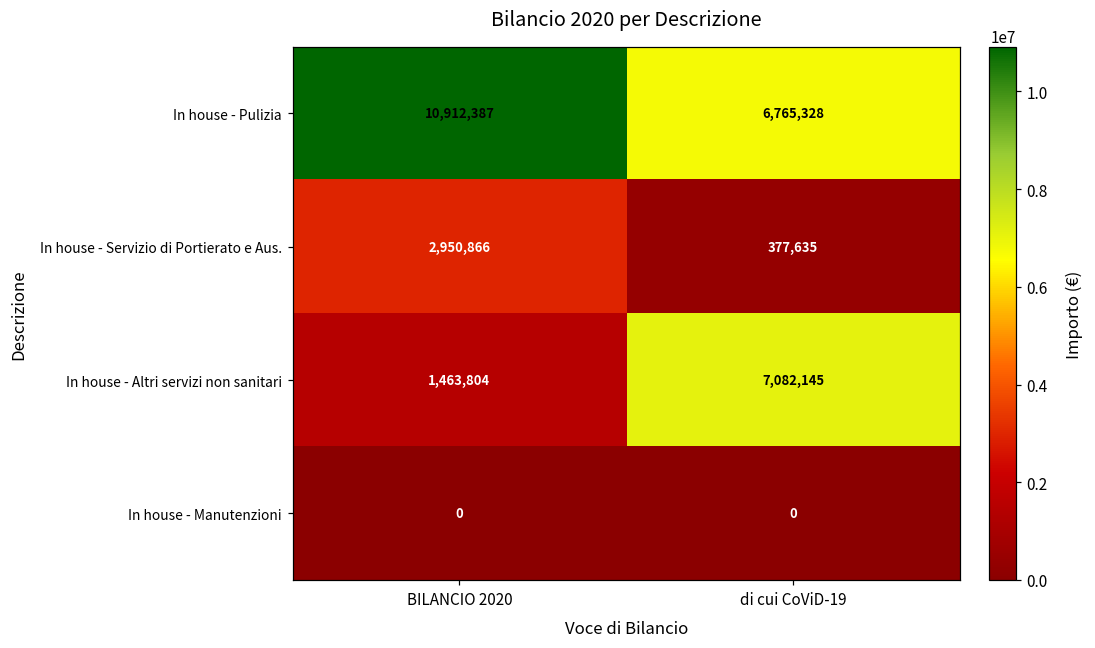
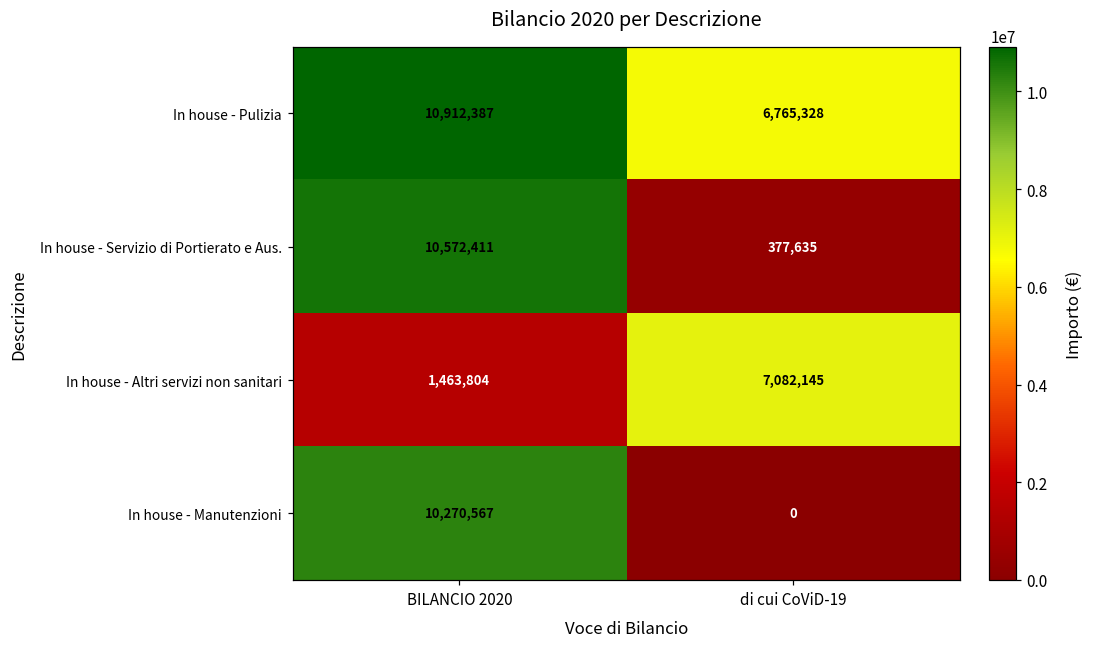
In house - Servizio di Portierato e Aus., BILANCIO 2020: 2,950,866 -> 10,572,411
In house - Manutenzioni, BILANCIO 2020: 0 -> 10,270,567
